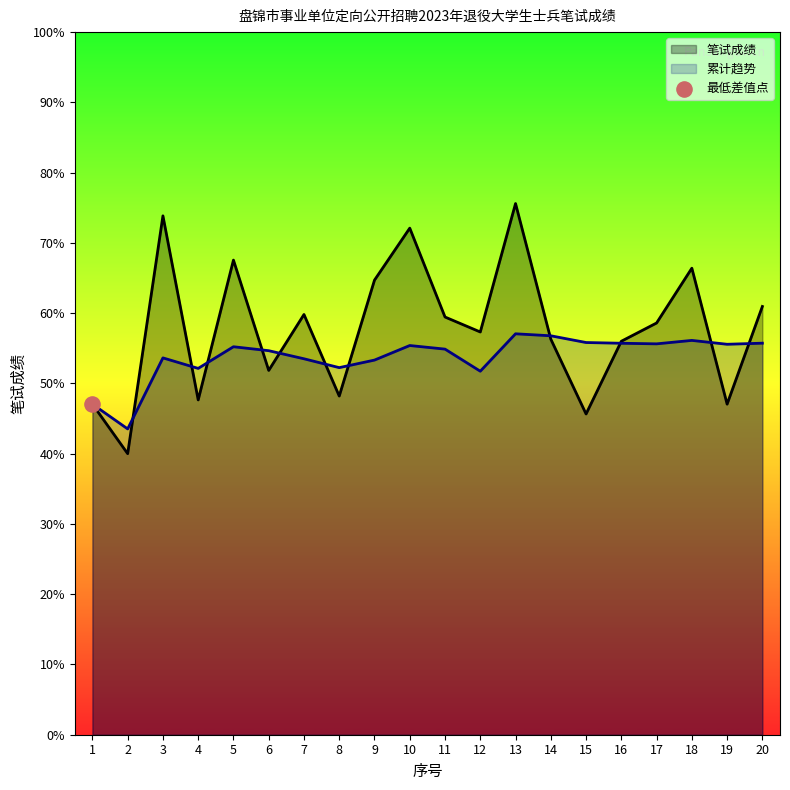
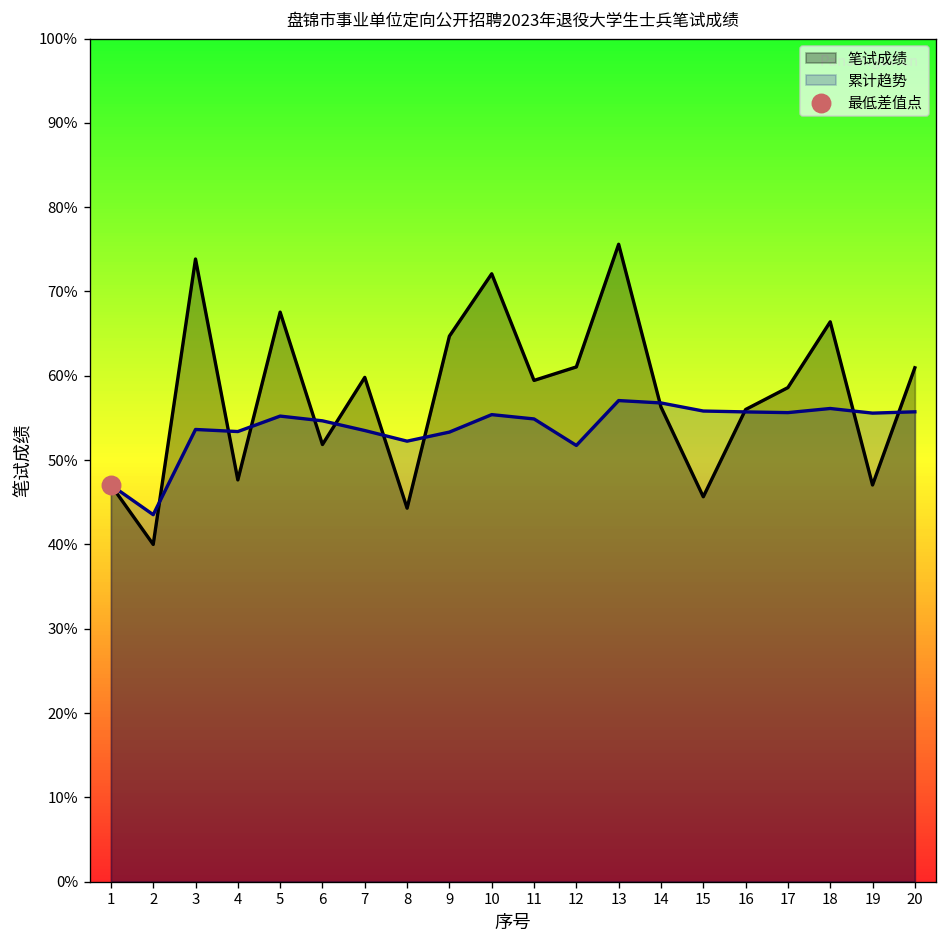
累计趋势, 4: 52% -> 53%
笔试成绩, 8: 48% -> 44%
笔试成绩, 12: 57% -> 61%
